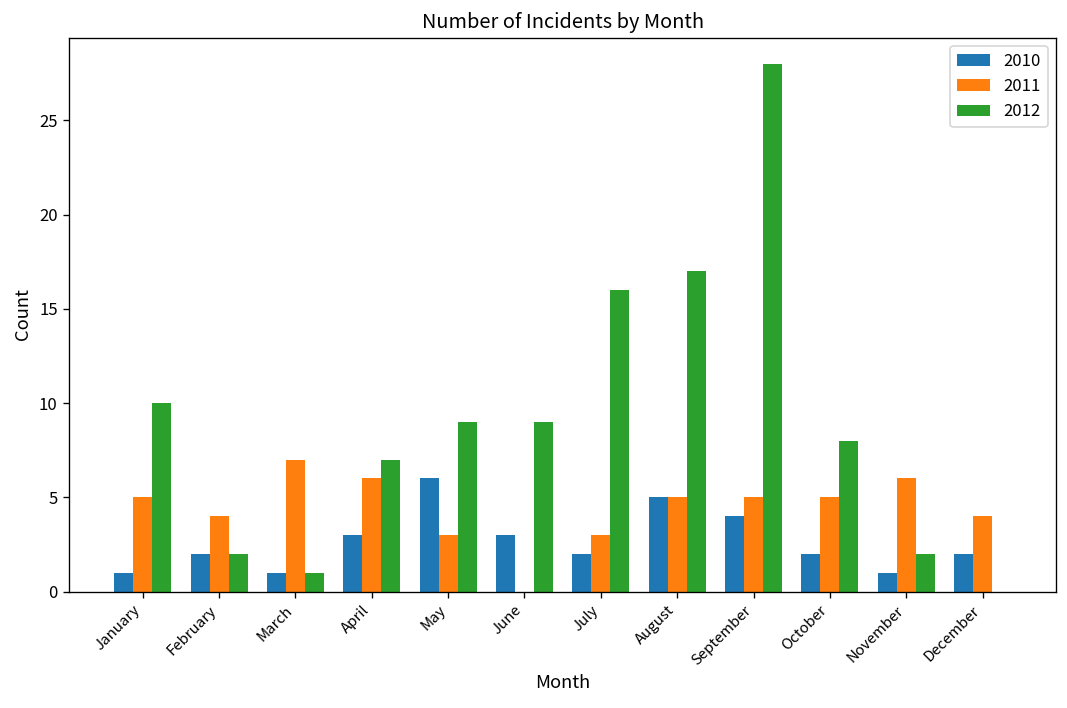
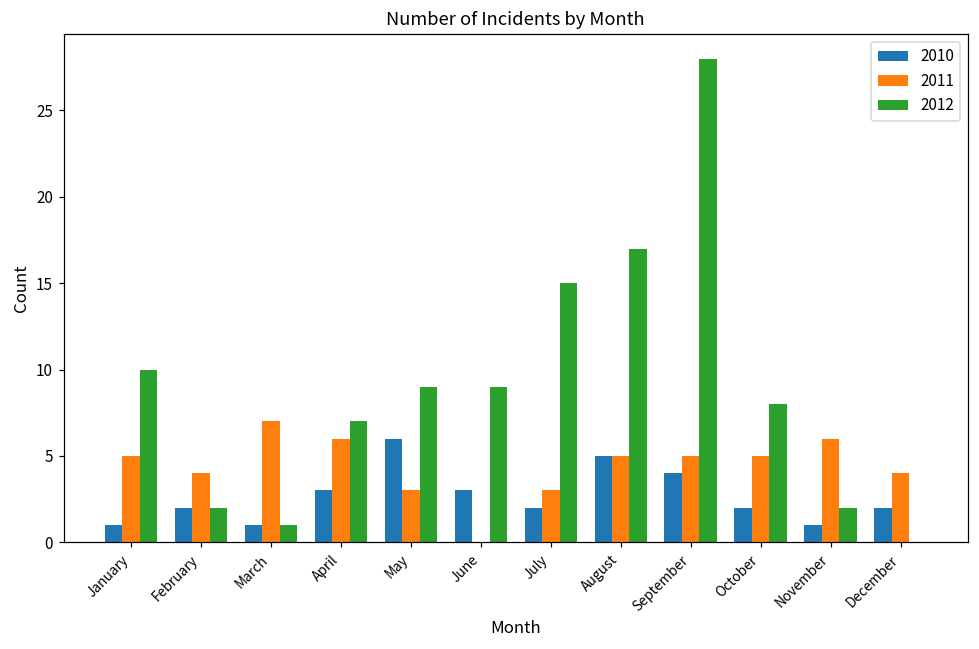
2012, July: 16 -> 15
